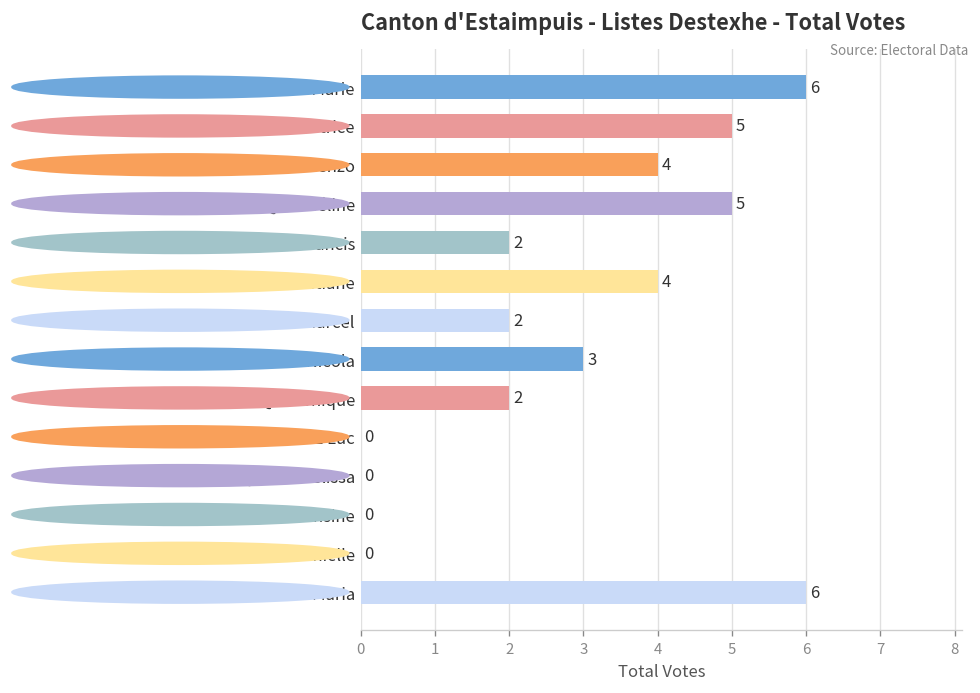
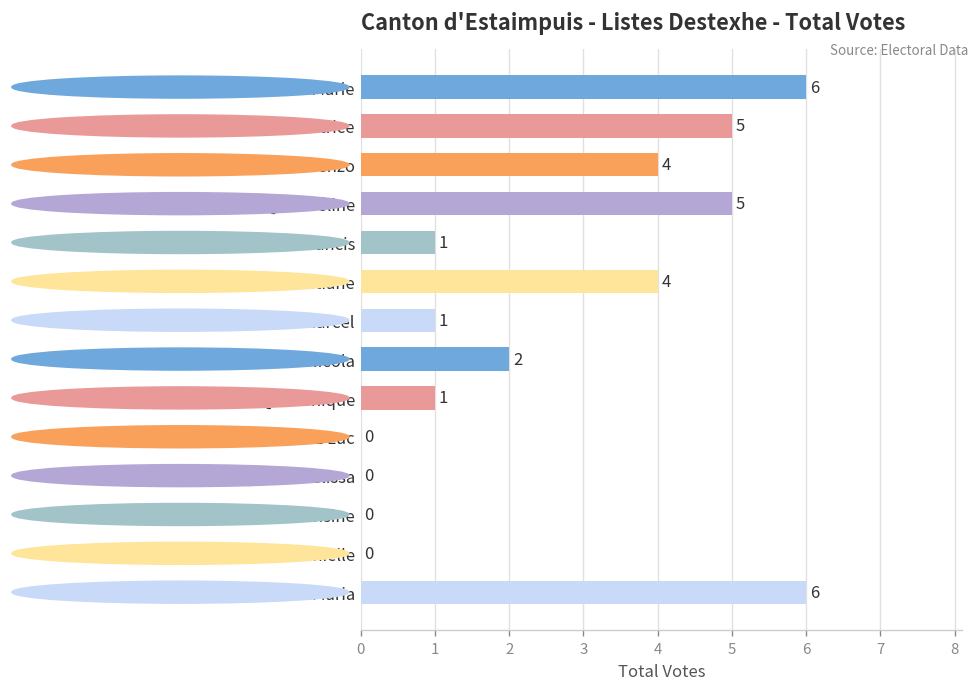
DESPOTTE Francis: 2 -> 1
ANSEAU Marcel: 2 -> 1
L'ERARIO Nicola: 3 -> 2
LECOCQ Véronique: 2 -> 1
